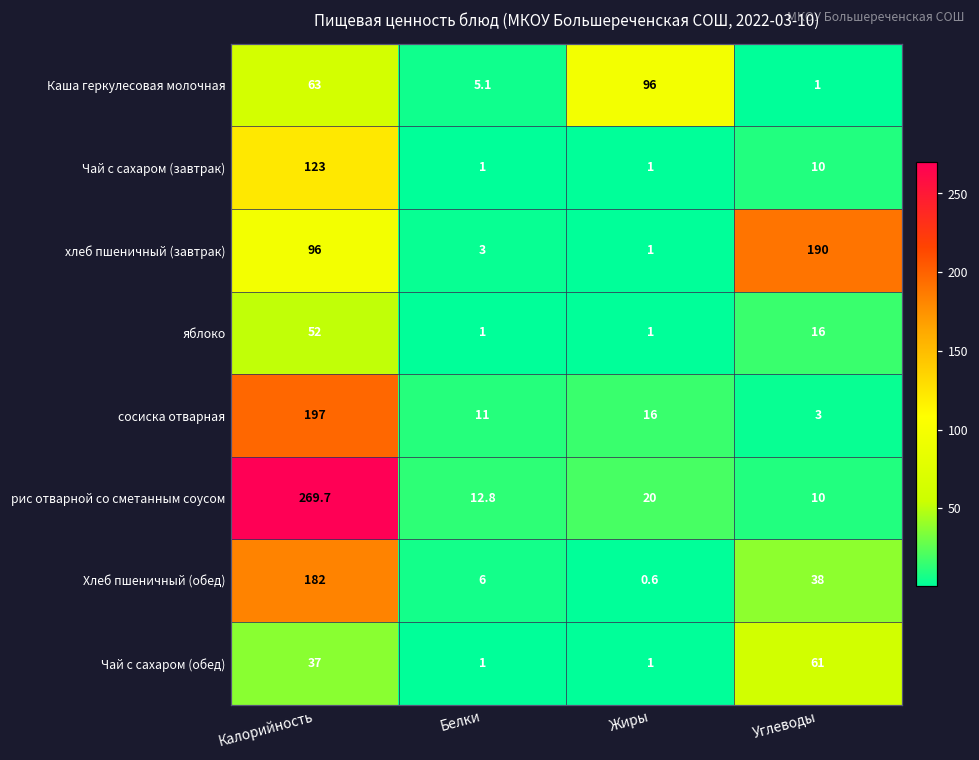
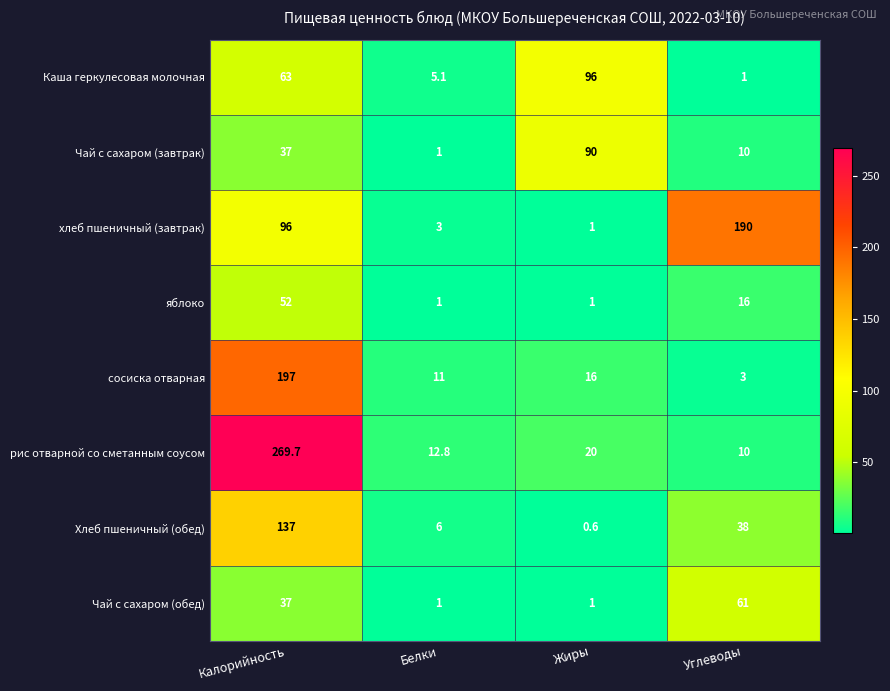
Чай с сахаром (завтрак), Калорийность: 123 -> 37
Чай с сахаром (завтрак), Жиры: 1 -> 90
Хлеб пшеничный (обед), Калорийность: 182 -> 137
